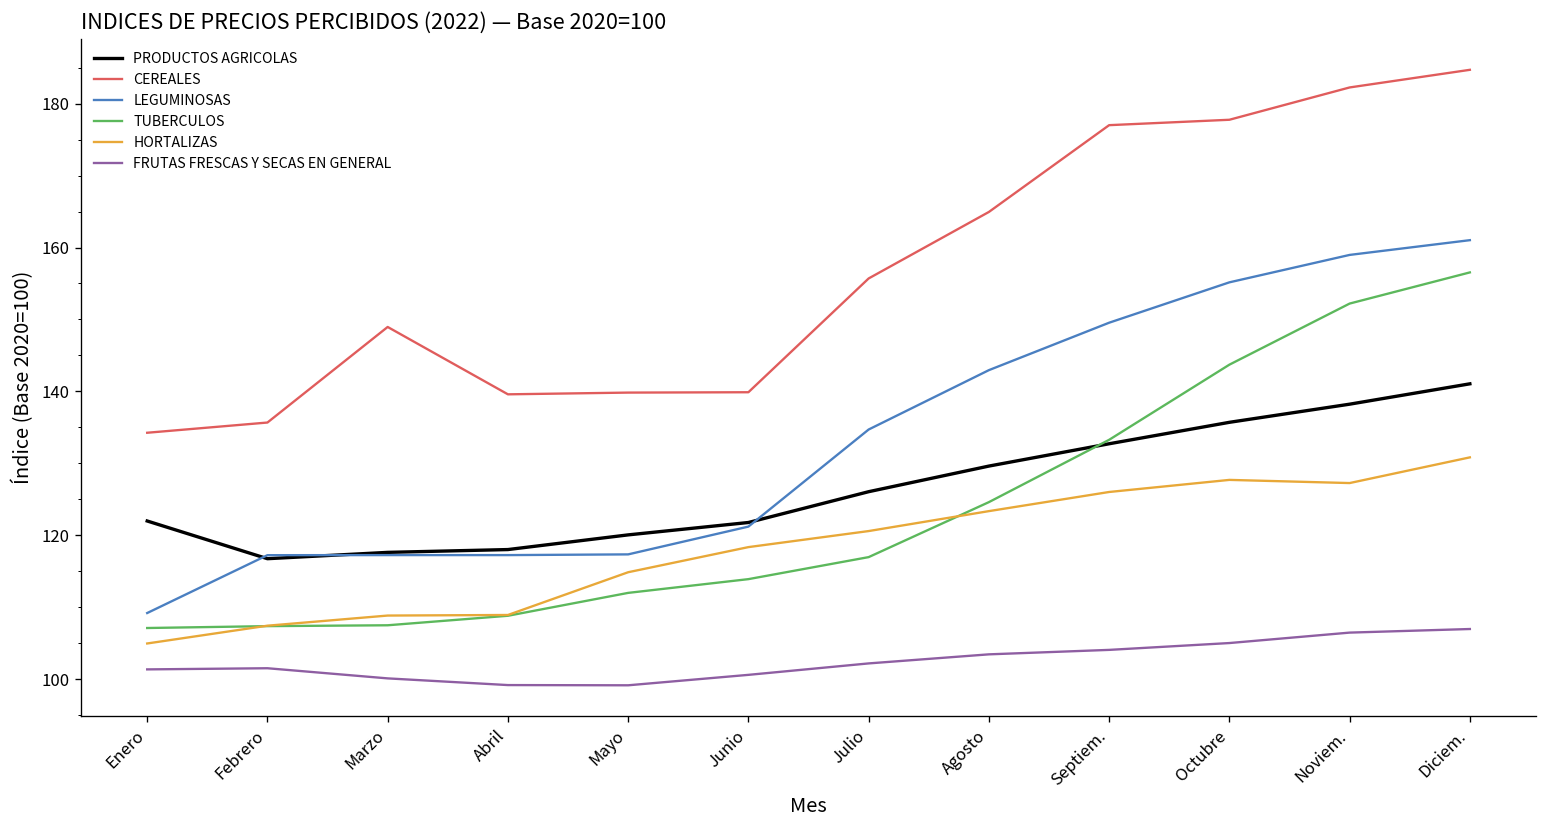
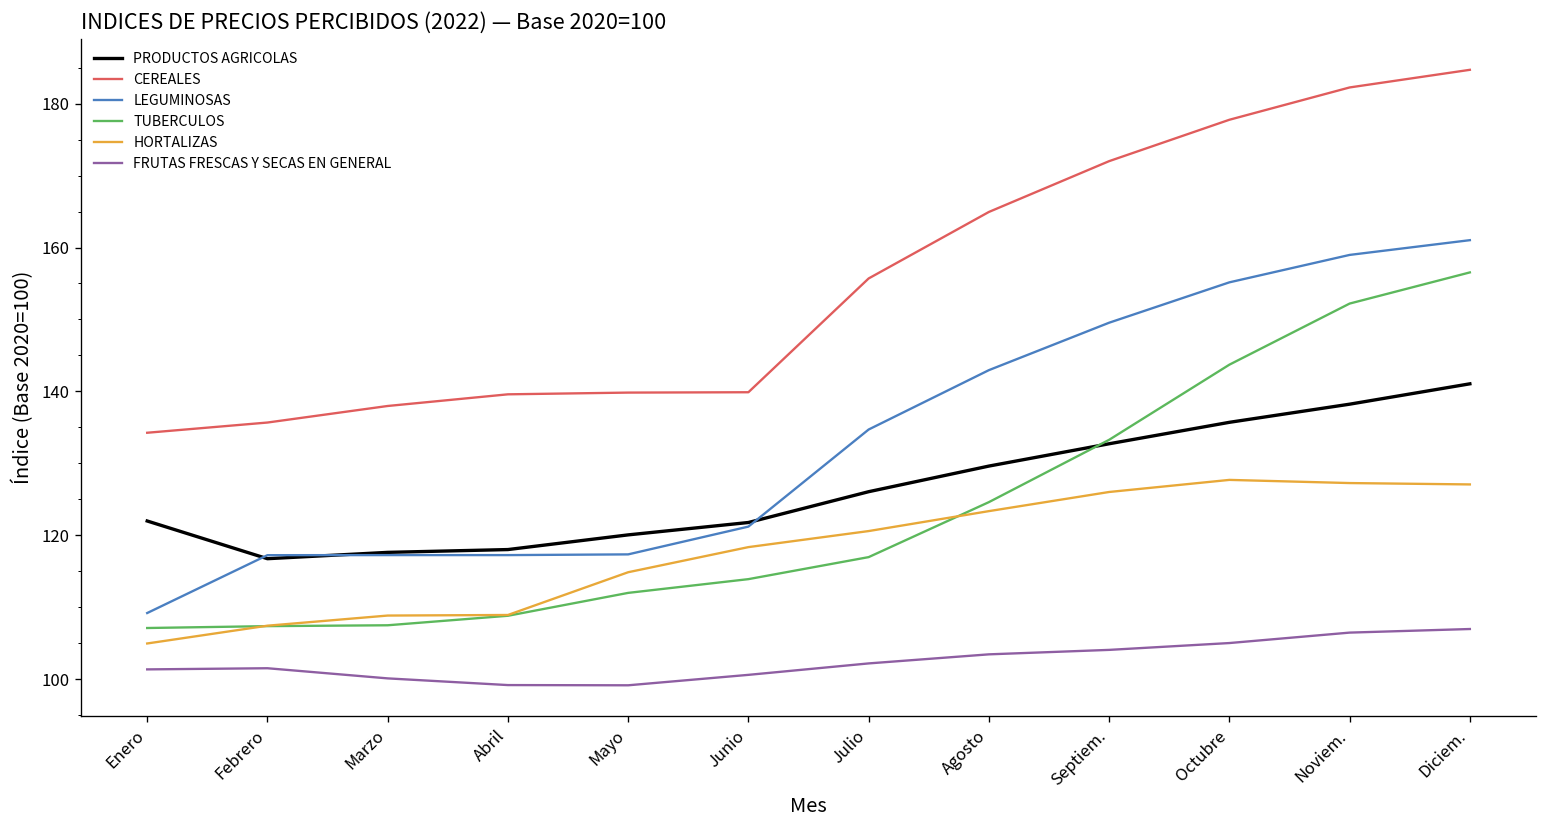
CEREALES, Marzo: 149 -> 138
CEREALES, Septiem.: 177 -> 172
HORTALIZAS, Diciem.: 131 -> 127
